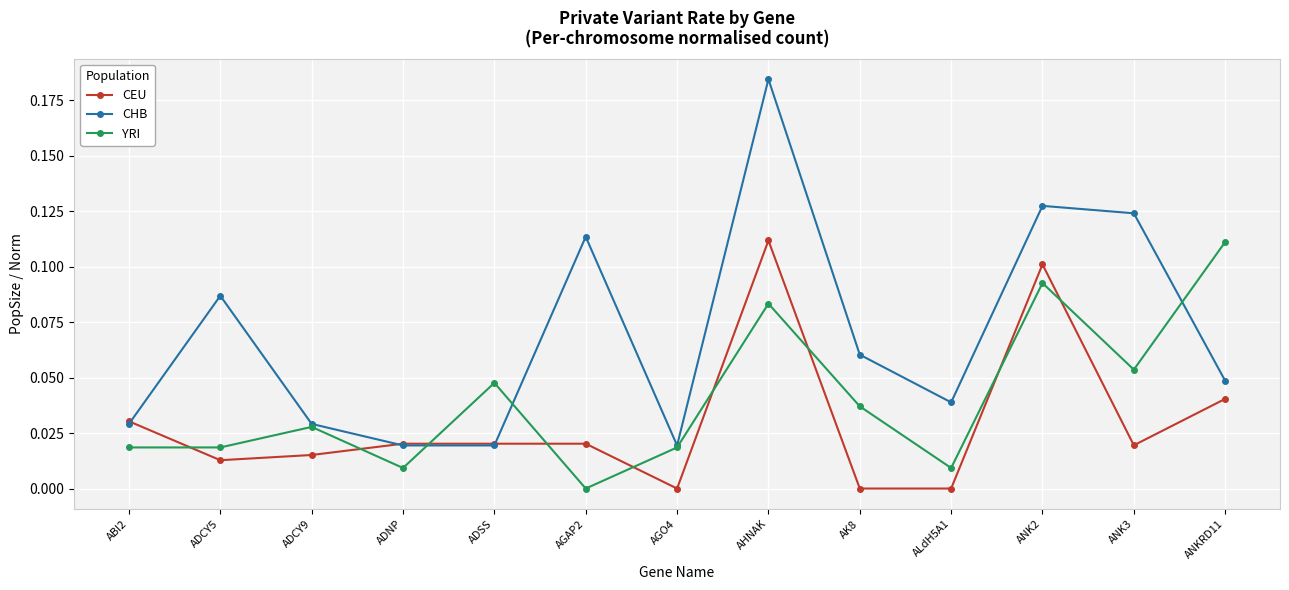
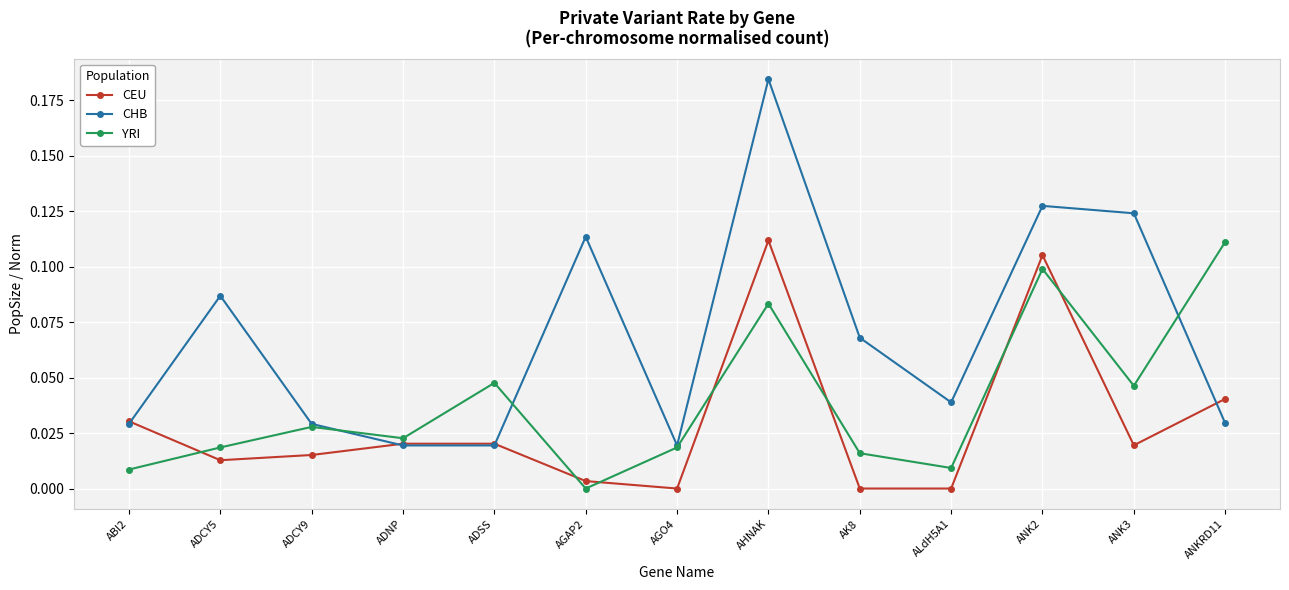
YRI, ABI2: 0.019 -> 0.009
YRI, ADNP: 0.009 -> 0.023
CEU, AGAP2: 0.020 -> 0.003
CHB, AK8: 0.060 -> 0.068
YRI, AK8: 0.037 -> 0.016
CEU, ANK2: 0.101 -> 0.105
YRI, ANK2: 0.093 -> 0.099
YRI, ANK3: 0.054 -> 0.046
CHB, ANKRD11: 0.049 -> 0.029
